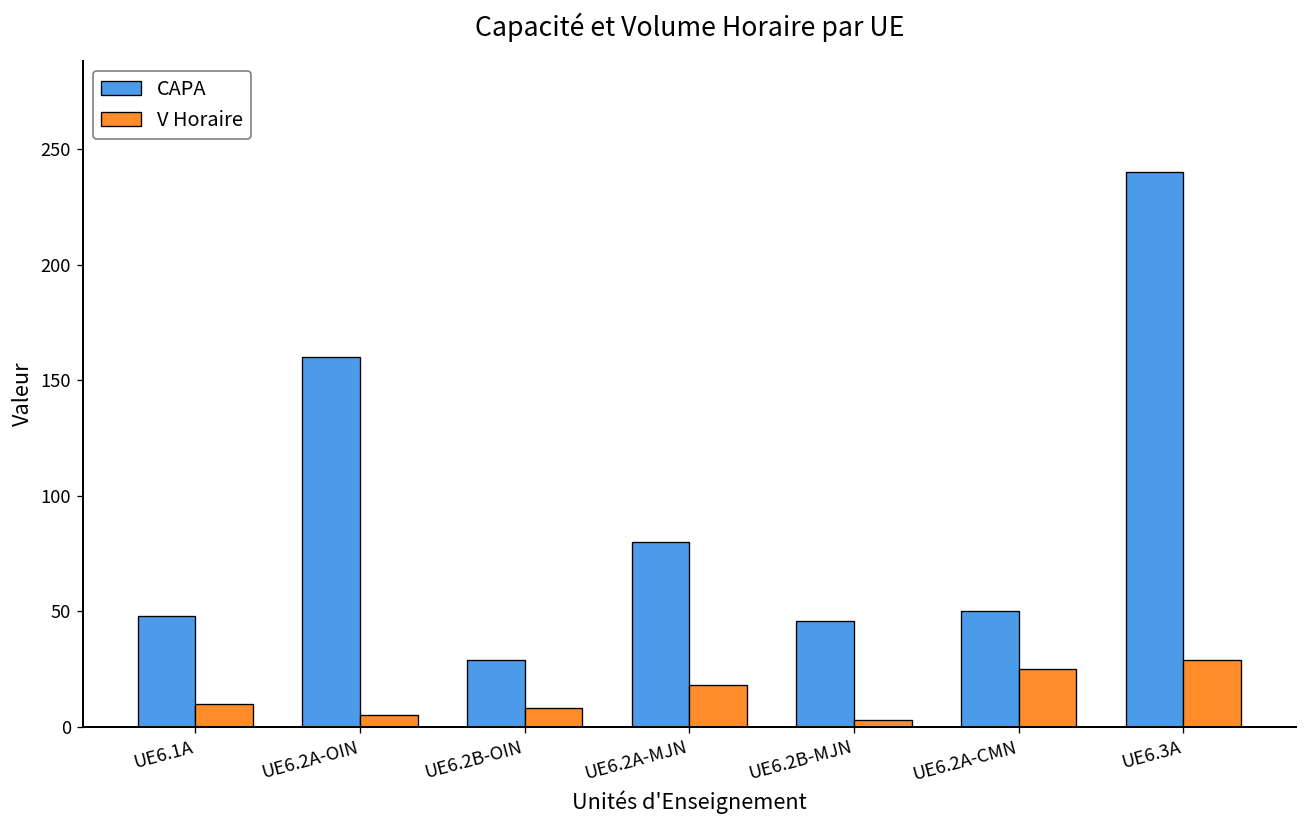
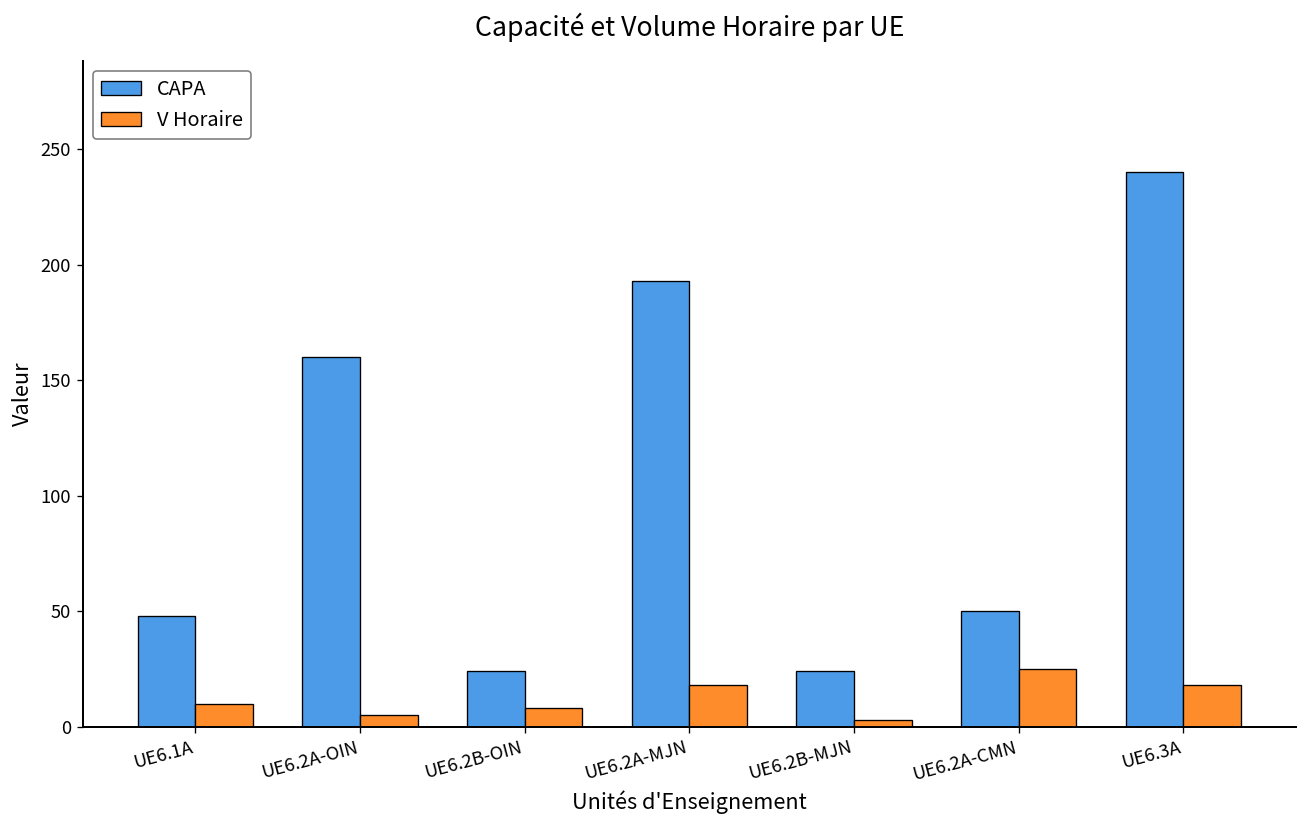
CAPA, UE6.2B-OIN: 29 -> 24
CAPA, UE6.2A-MJN: 80 -> 193
CAPA, UE6.2B-MJN: 46 -> 24
V Horaire, UE6.3A: 29 -> 18
